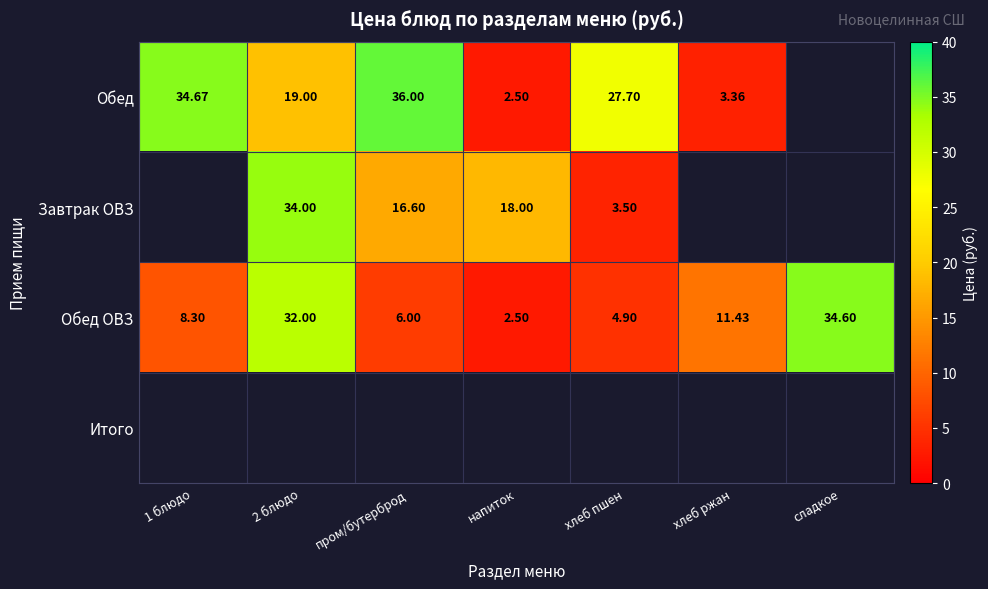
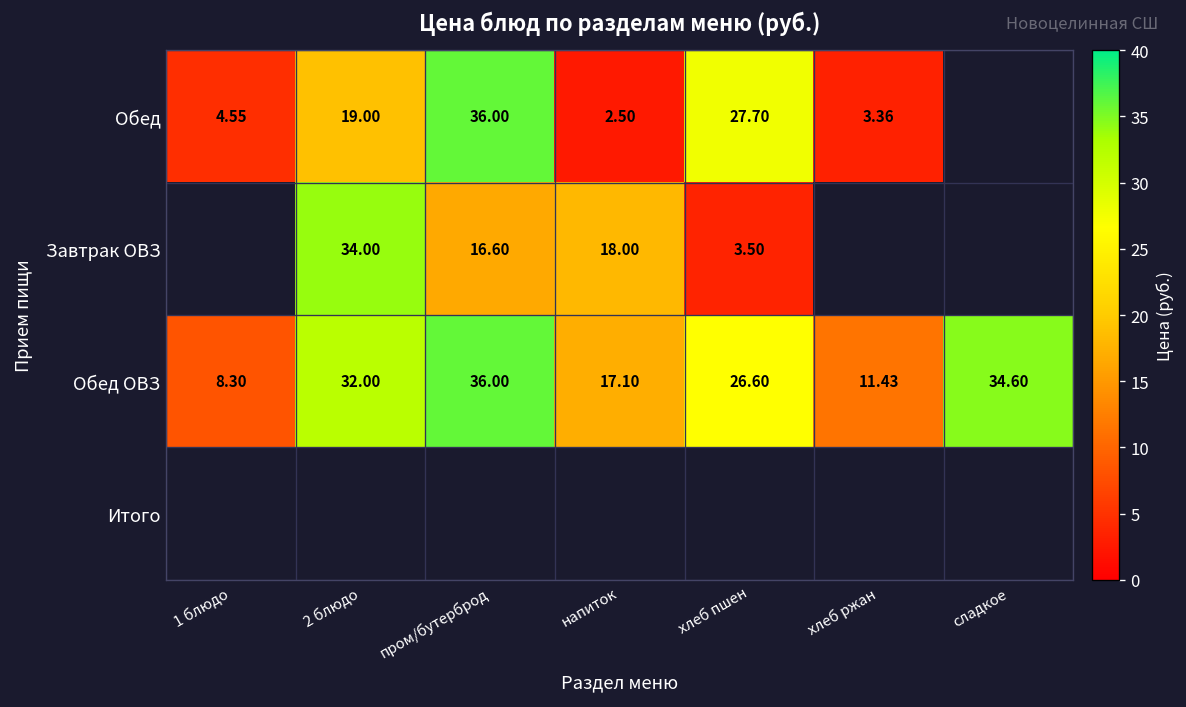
Обед, 1 блюдо: 34.67 -> 4.55
Обед ОВЗ, пром/бутерброд: 6.00 -> 36.00
Обед ОВЗ, напиток: 2.50 -> 17.10
Обед ОВЗ, хлеб пшен: 4.90 -> 26.60
